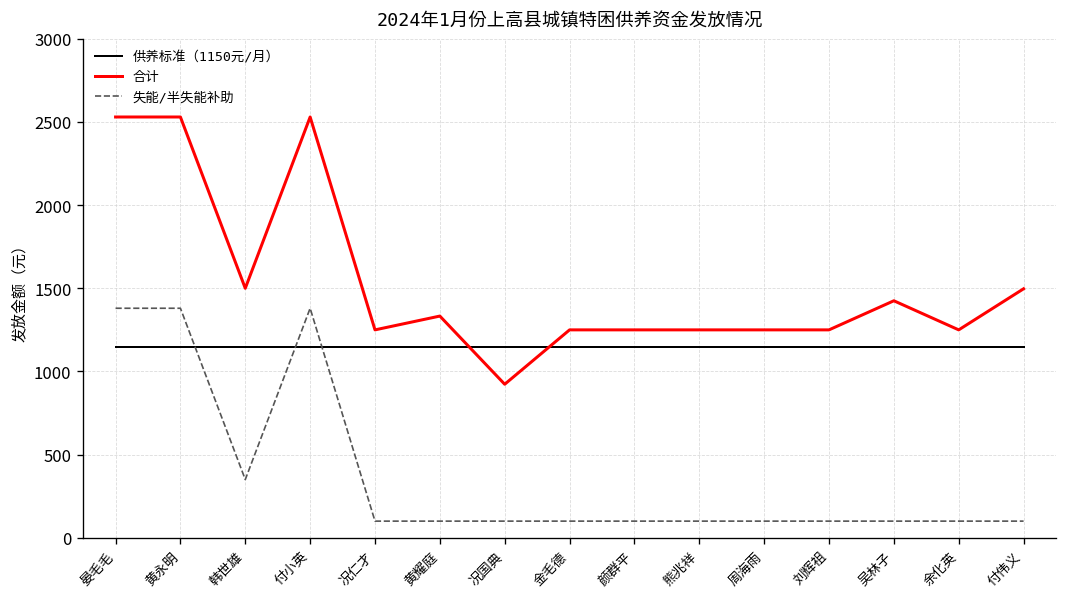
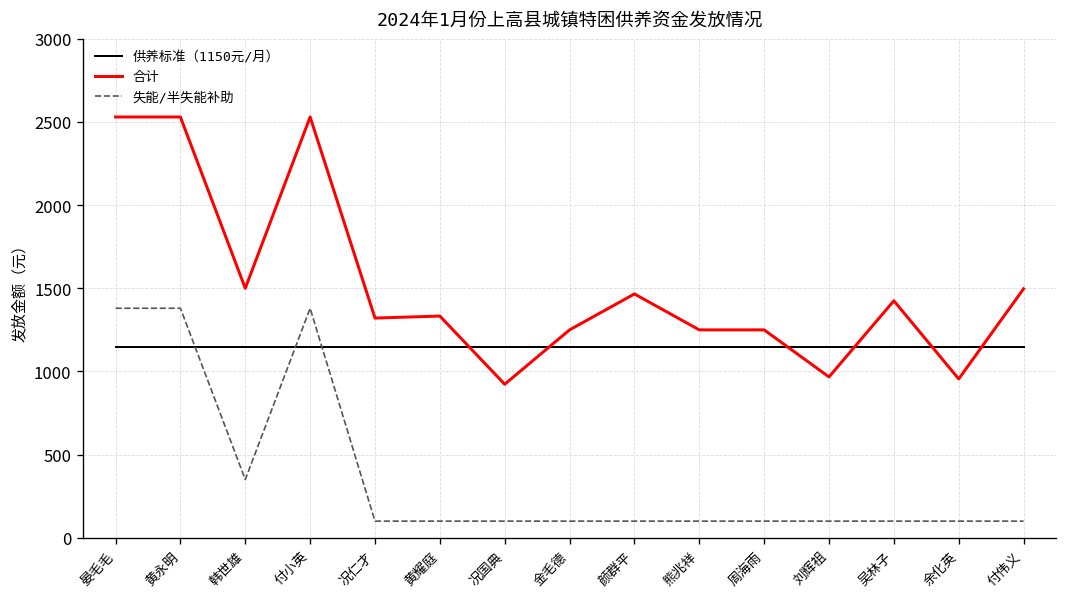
合计, 况仁才: 1250 -> 1320
合计, 颜群平: 1250 -> 1470
合计, 刘辉祖: 1250 -> 970
合计, 余化英: 1250 -> 960
